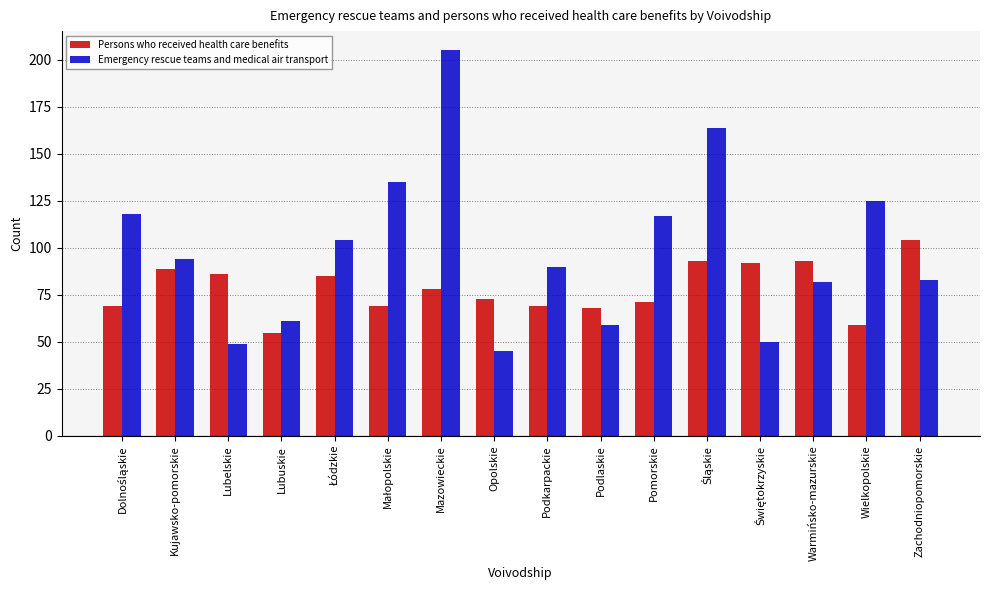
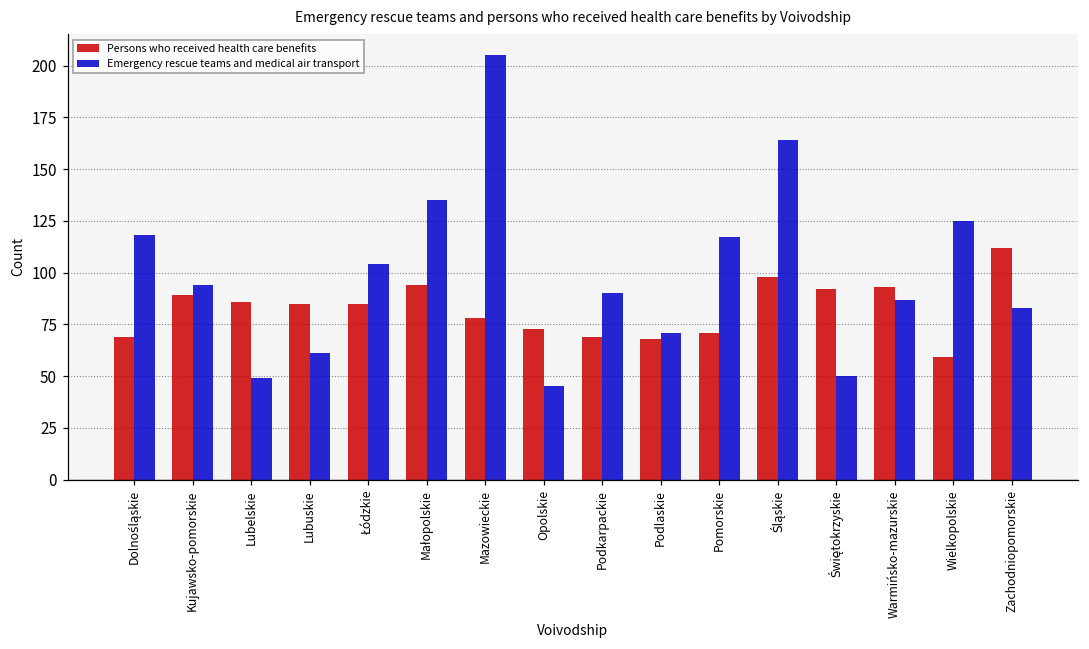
Persons who received health care benefits, Lubuskie: 55 -> 85
Persons who received health care benefits, Małopolskie: 69 -> 94
Emergency rescue teams and medical air transport, Podlaskie: 59 -> 71
Persons who received health care benefits, Śląskie: 93 -> 98
Emergency rescue teams and medical air transport, Warmińsko-mazurskie: 82 -> 87
Persons who received health care benefits, Zachodniopomorskie: 104 -> 112
